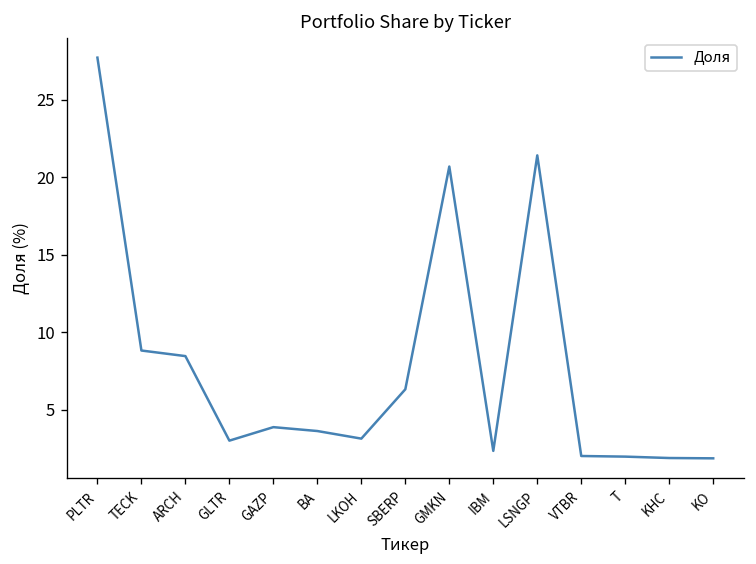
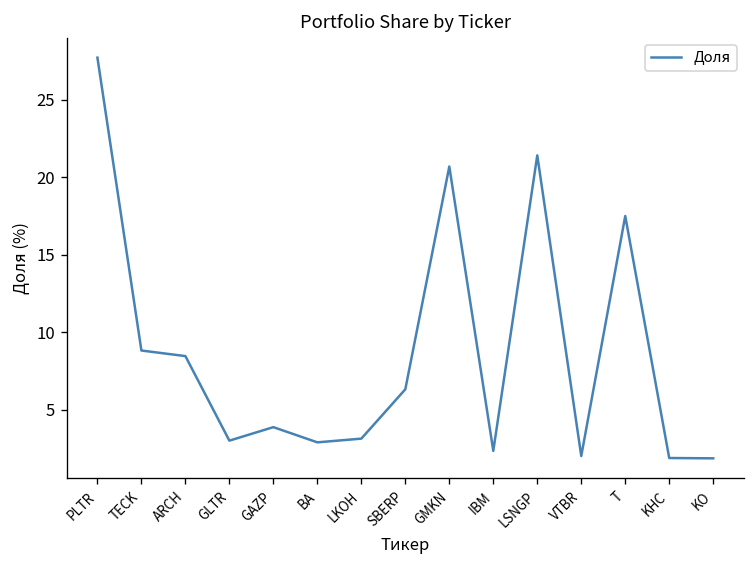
BA: 3.6 -> 2.9
T: 2.0 -> 17.5
